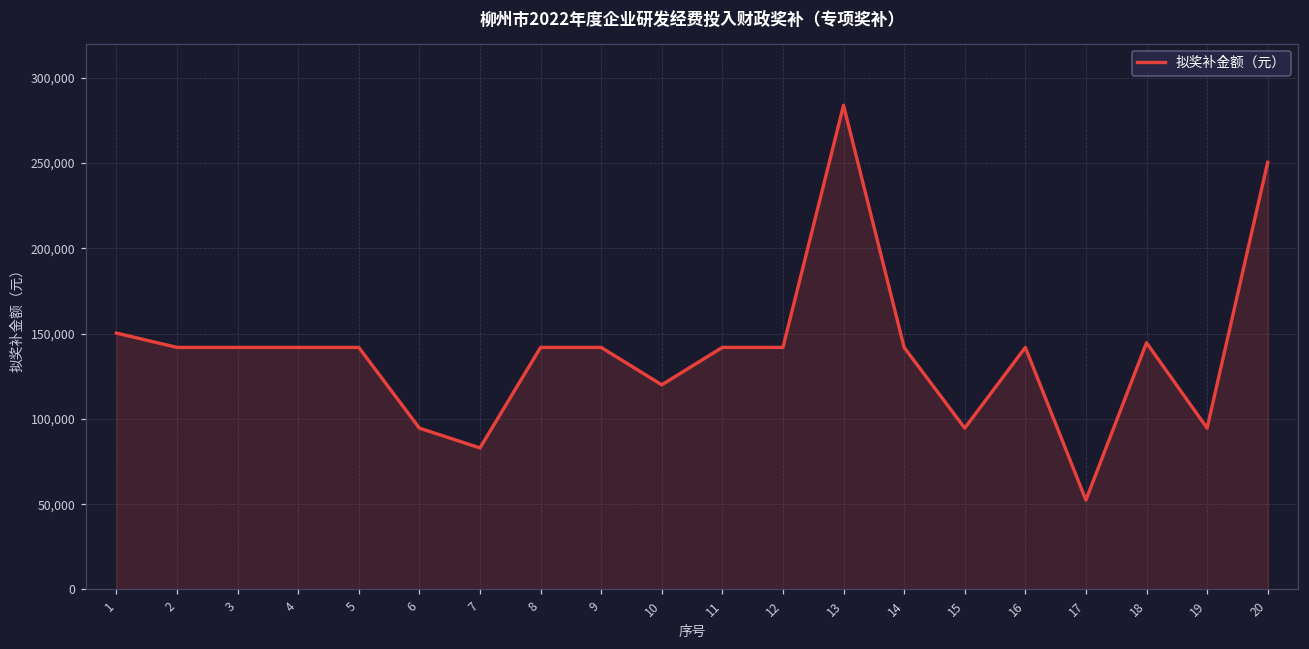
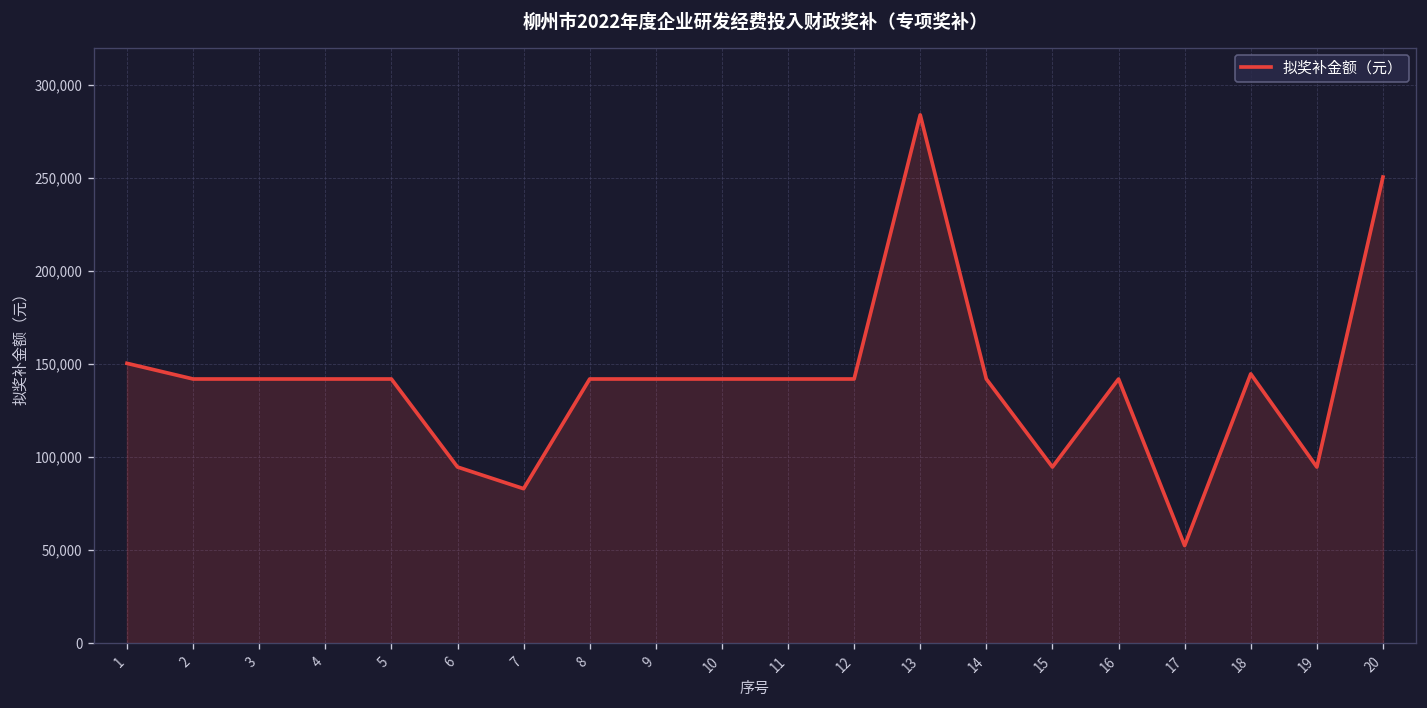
10: 120,000 -> 142,000
